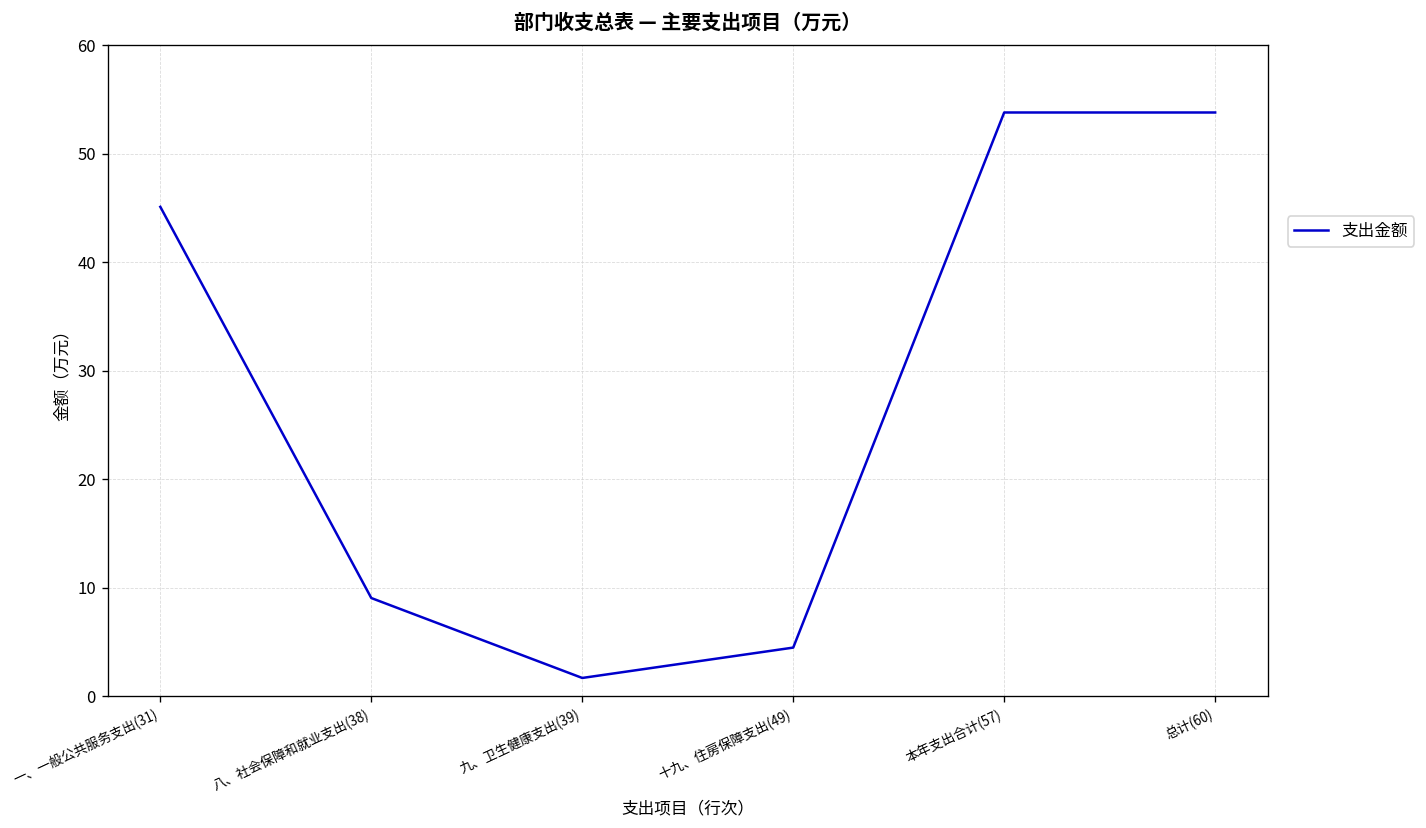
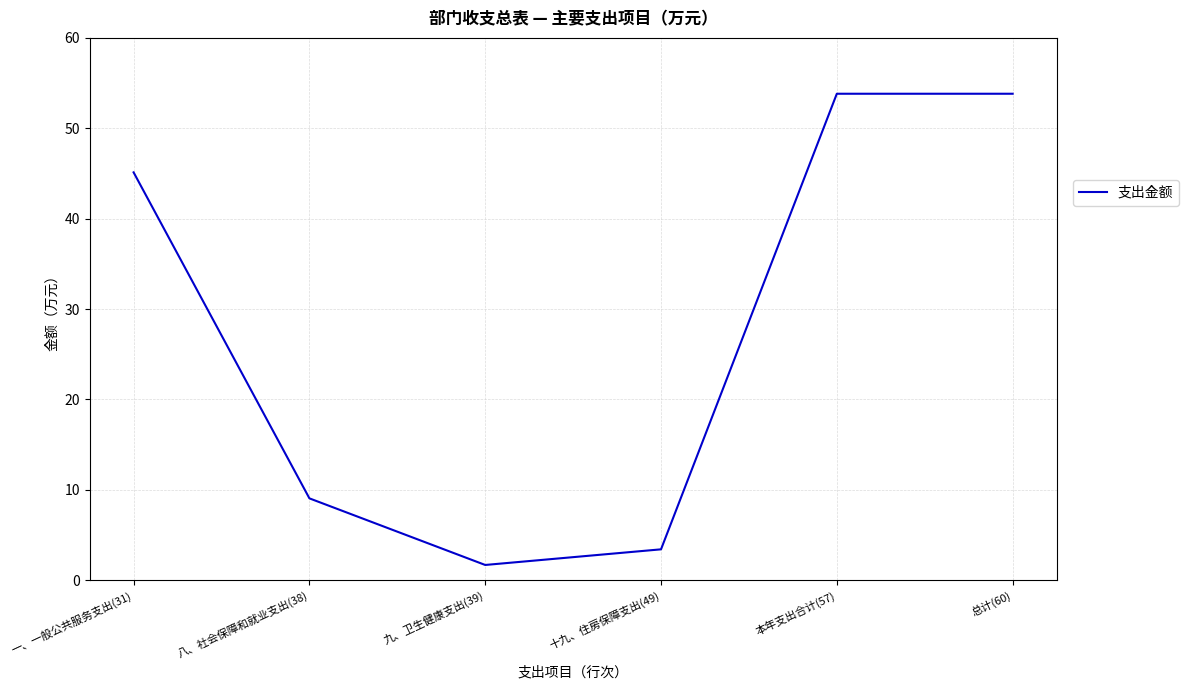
十九、住房保障支出(49): 4 -> 3
